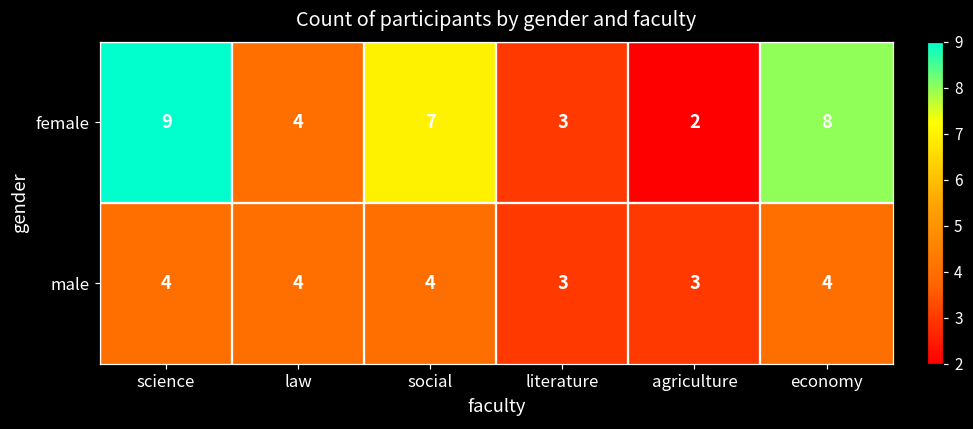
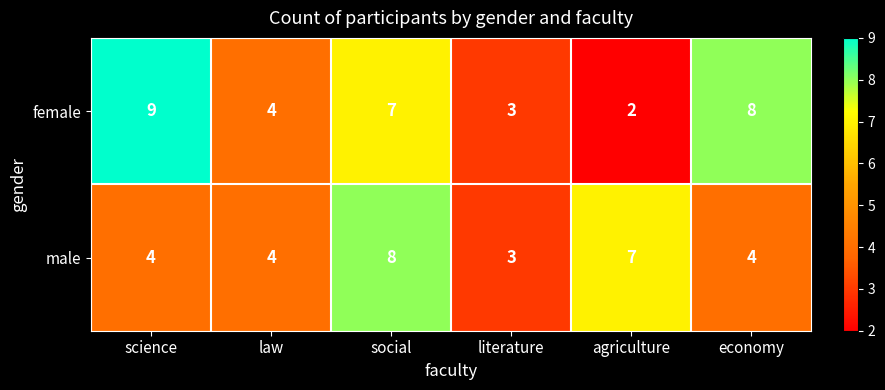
male, social: 4 -> 8
male, agriculture: 3 -> 7
